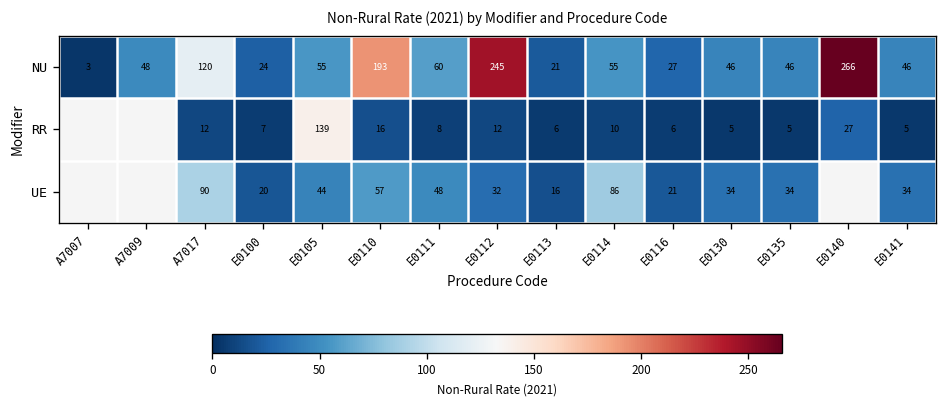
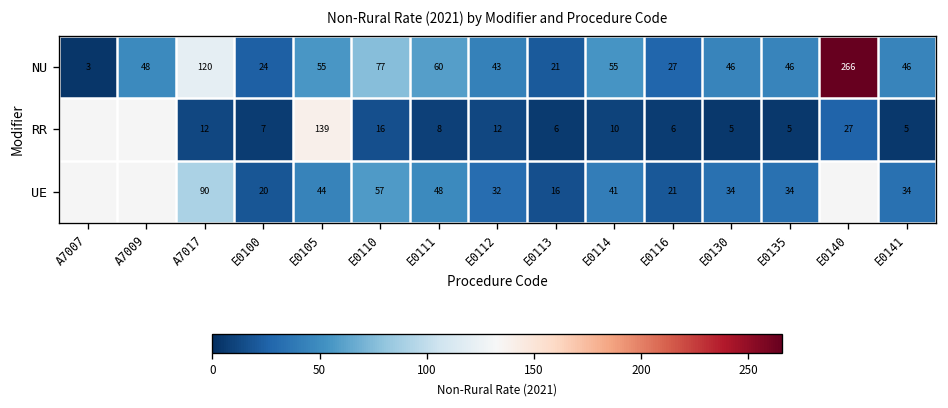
NU, E0110: 193 -> 77
NU, E0112: 245 -> 43
UE, E0114: 86 -> 41
